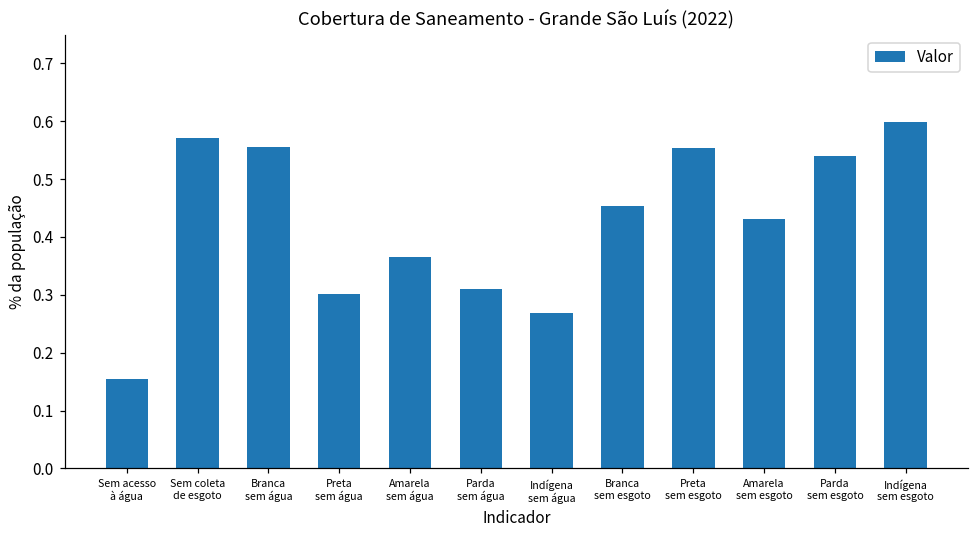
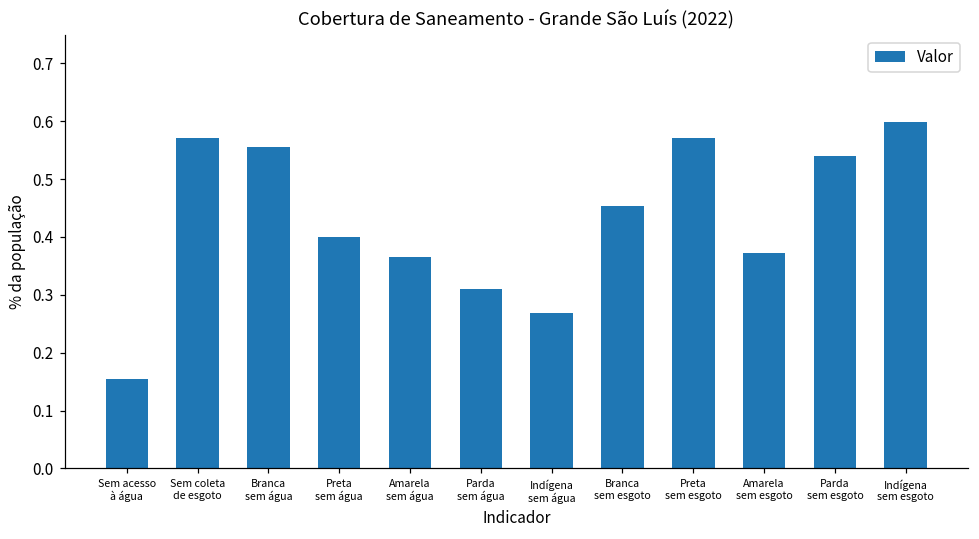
Preta sem água: 0.30 -> 0.40
Preta sem esgoto: 0.55 -> 0.57
Amarela sem esgoto: 0.43 -> 0.37
